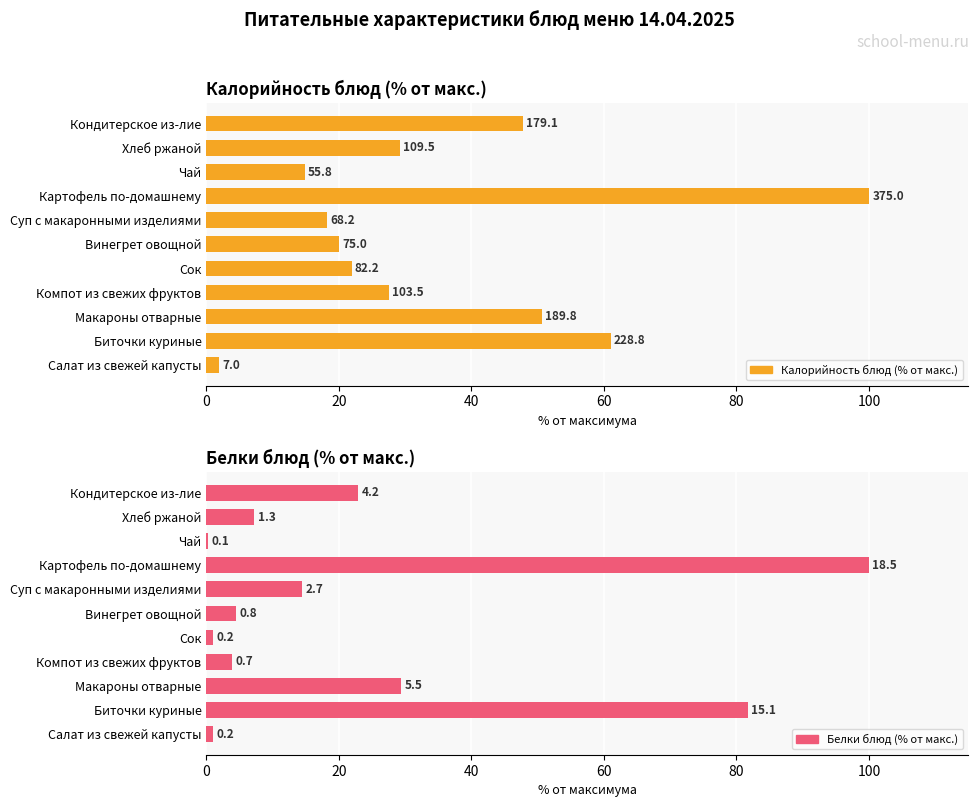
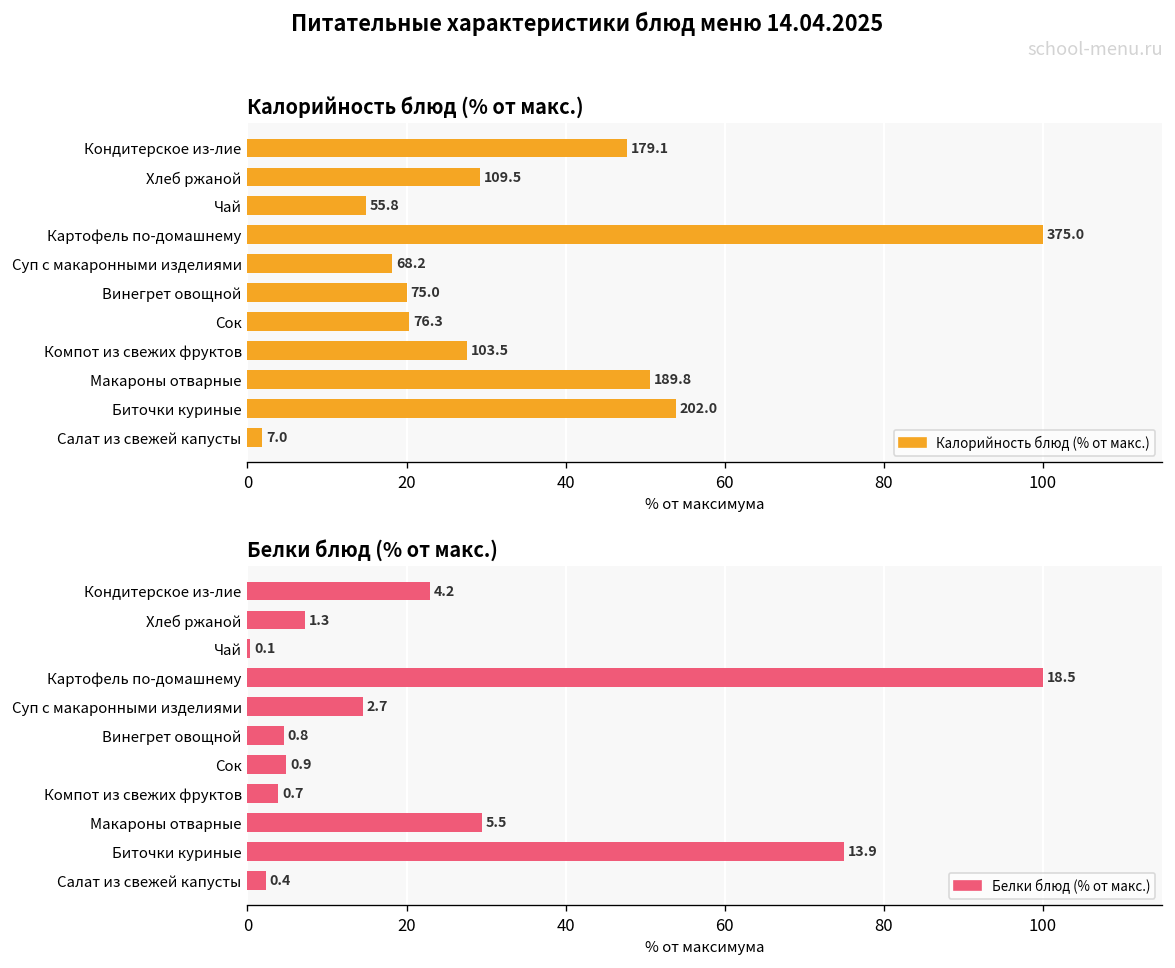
Калорийность блюд (% от макс.), Сок: 82.2 -> 76.3
Калорийность блюд (% от макс.), Биточки куриные: 228.8 -> 202.0
Белки блюд (% от макс.), Сок: 0.2 -> 0.9
Белки блюд (% от макс.), Биточки куриные: 15.1 -> 13.9
Белки блюд (% от макс.), Салат из свежей капусты: 0.2 -> 0.4
